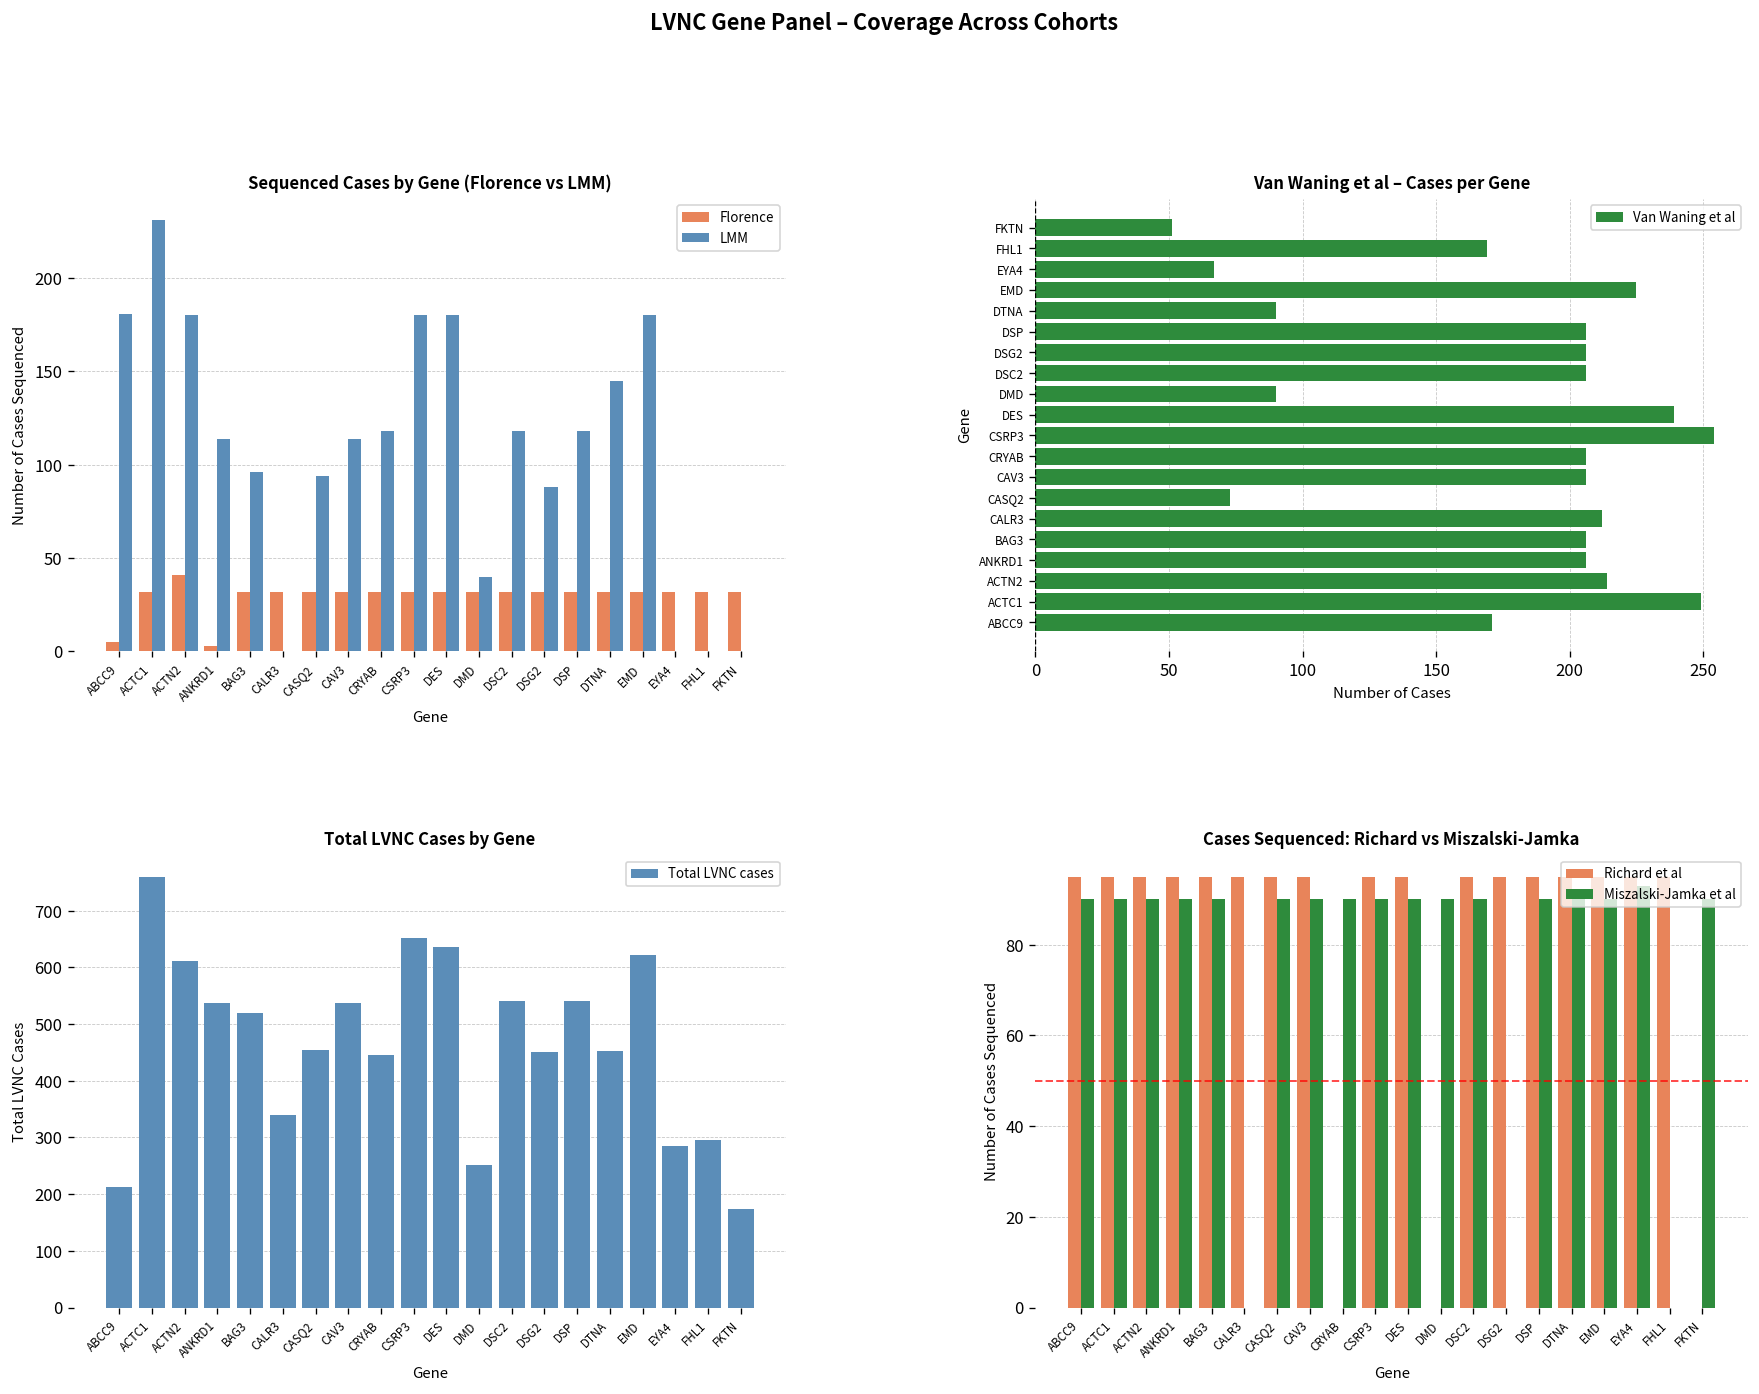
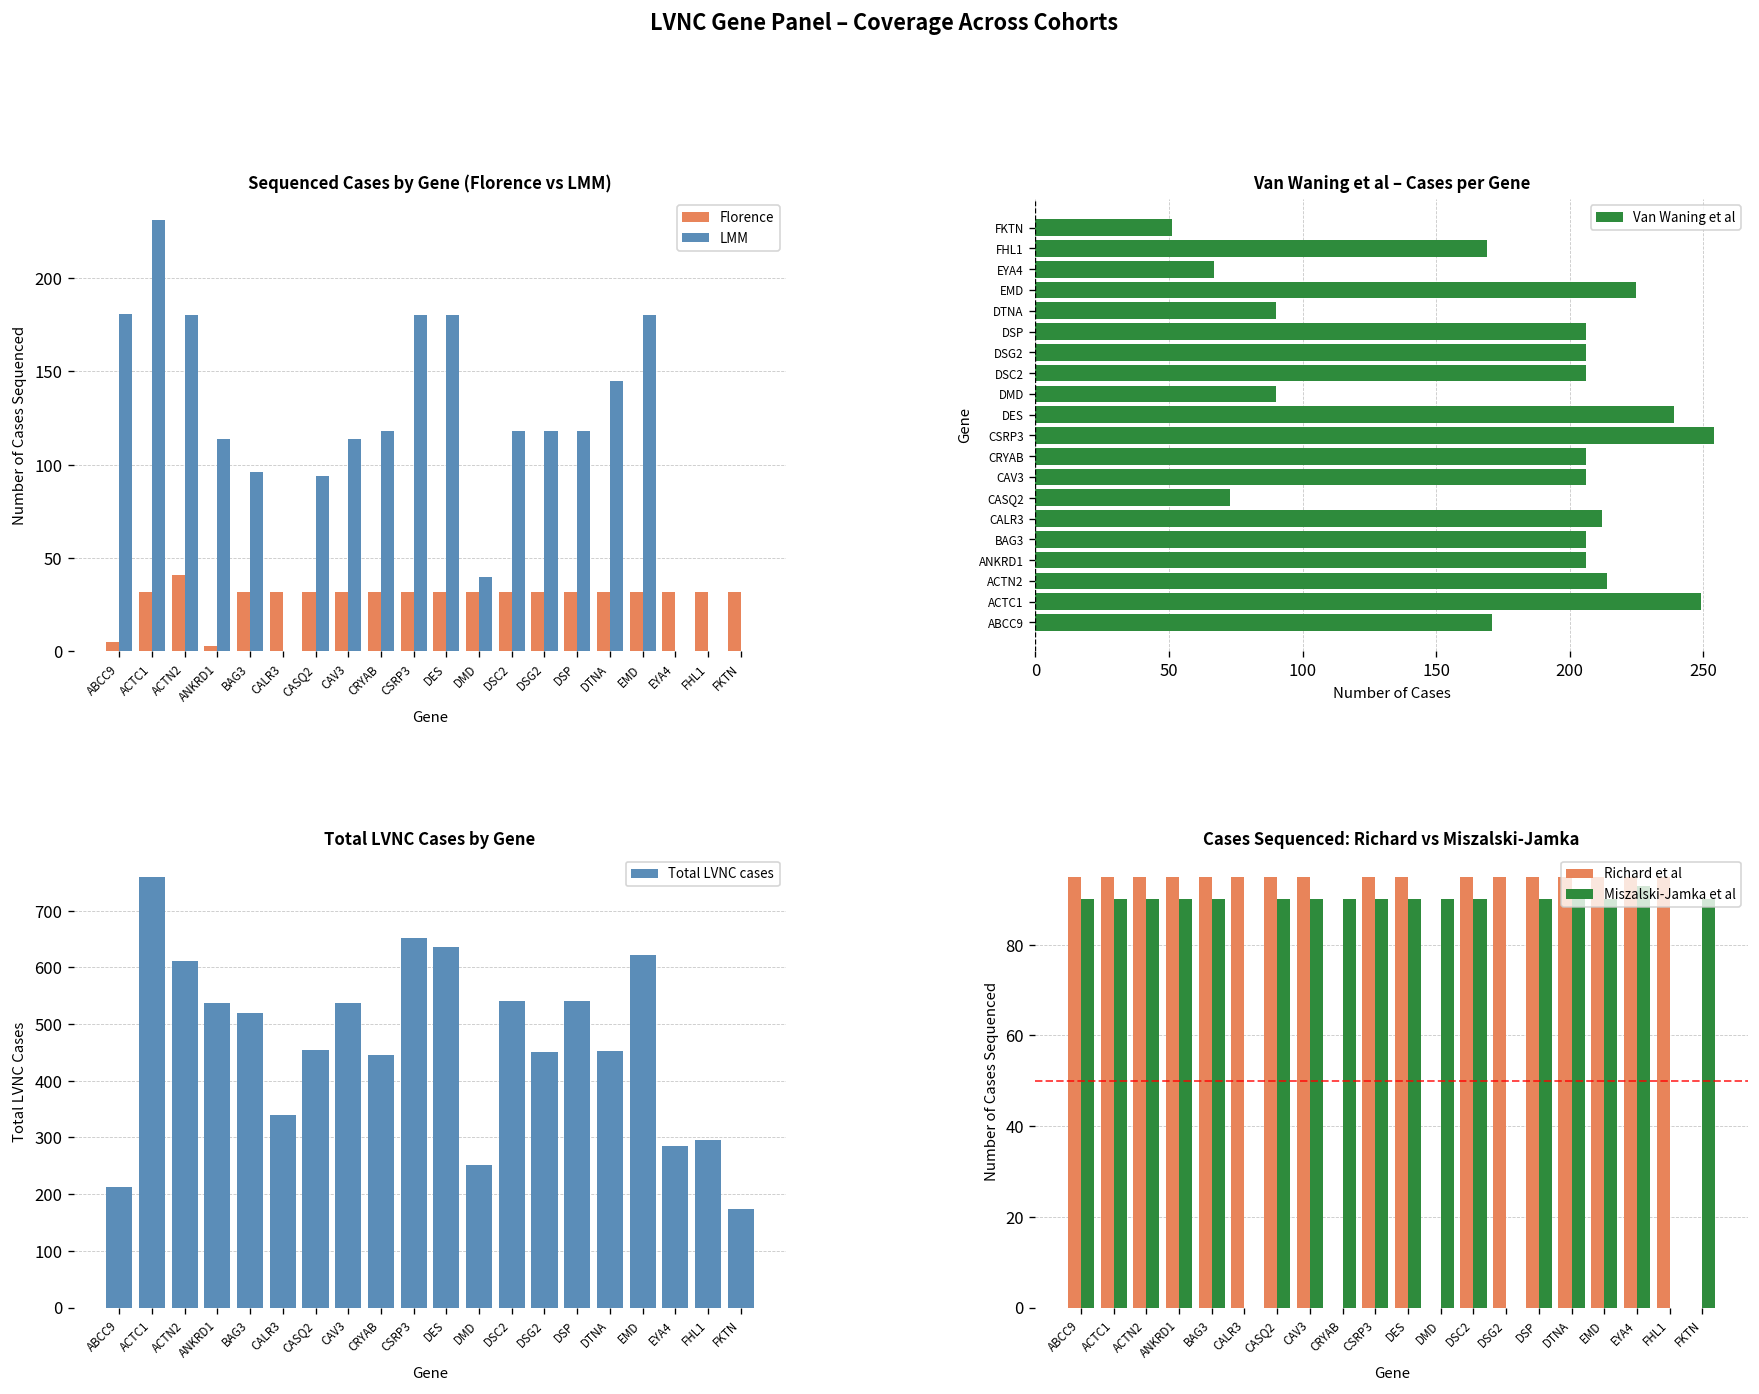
Sequenced Cases by Gene (Florence vs LMM), LMM, DSG2: 88 -> 118
